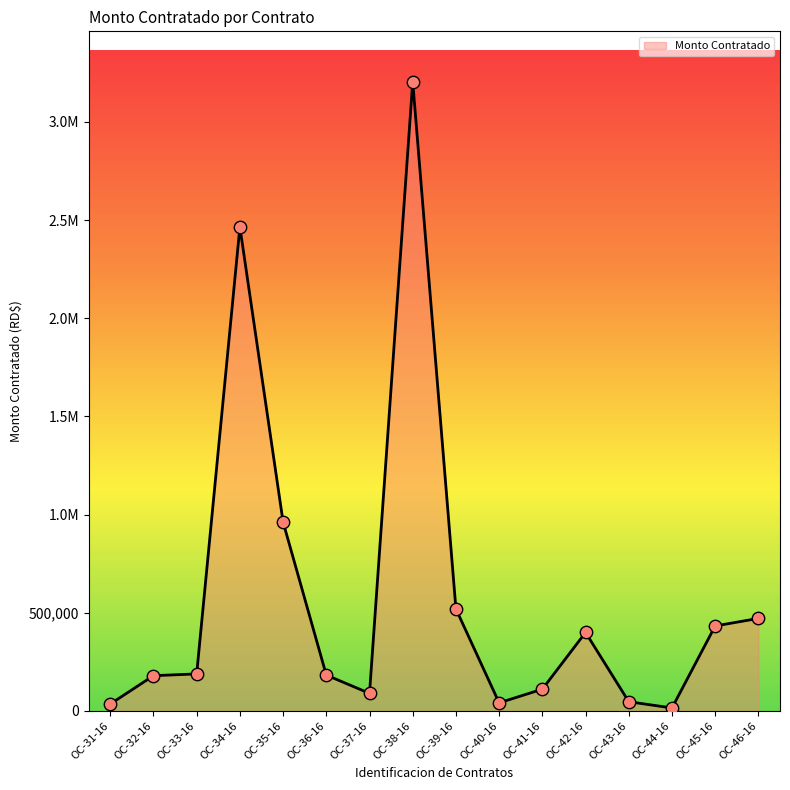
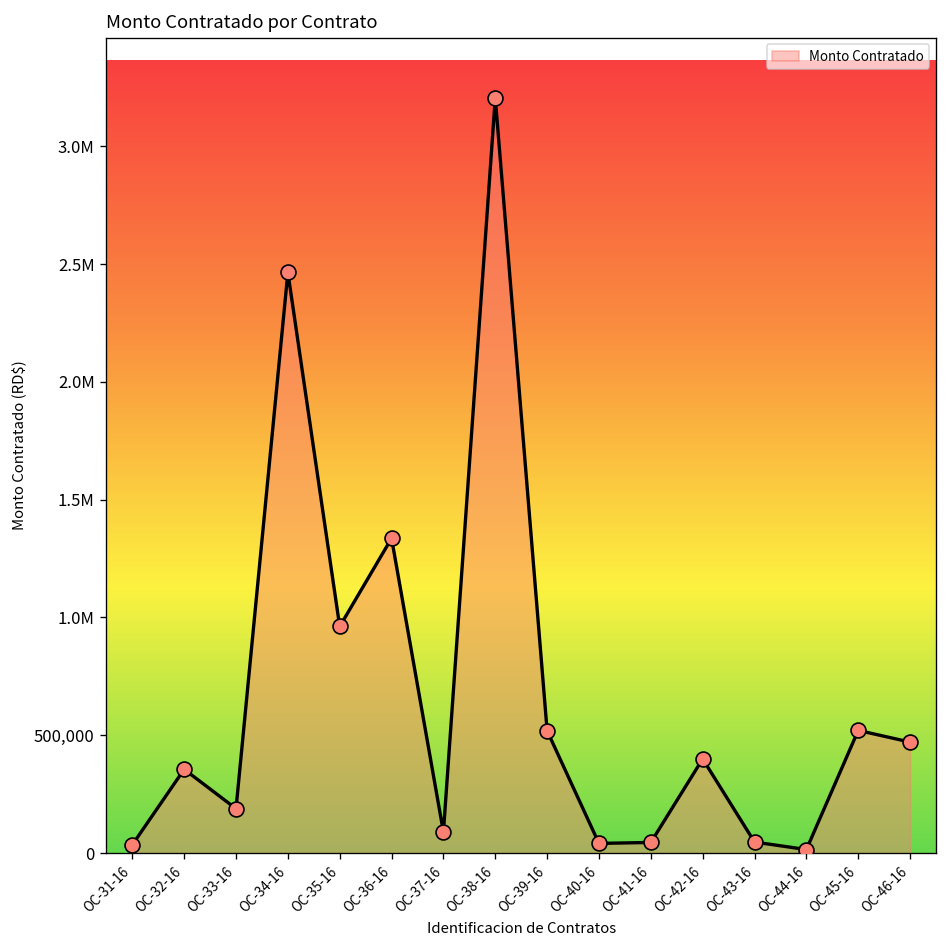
OC-32-16: 180,000 -> 360,000
OC-36-16: 180,000 -> 1,340,000
OC-41-16: 110,000 -> 50,000
OC-45-16: 430,000 -> 520,000
